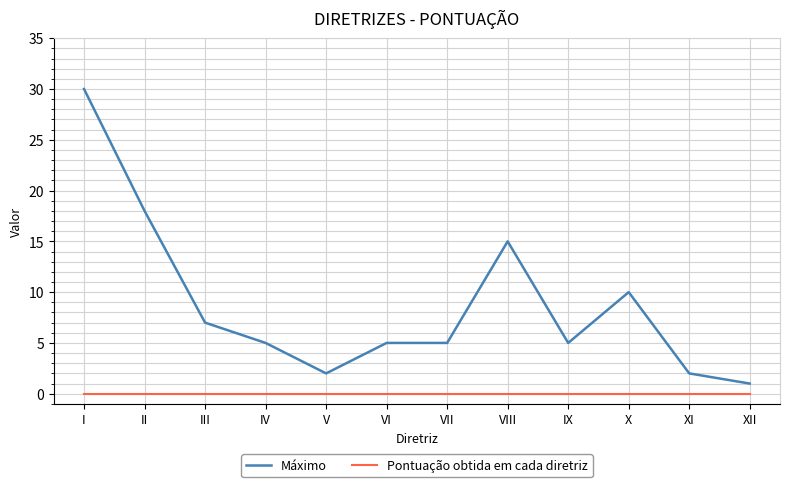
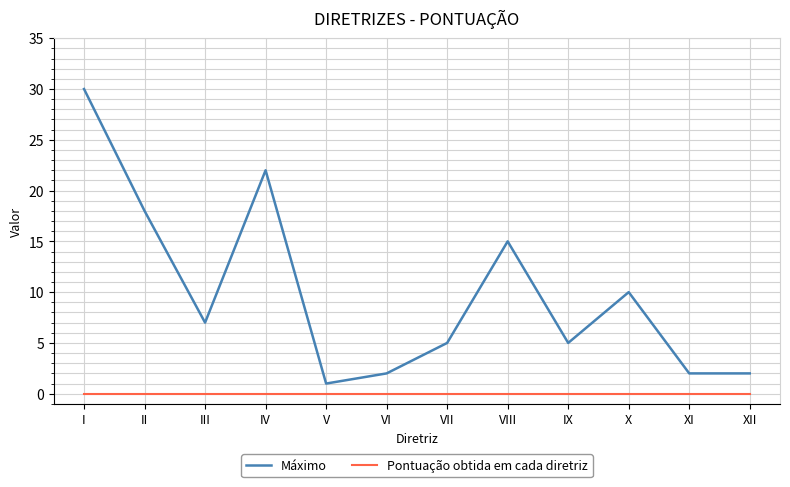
Máximo, IV: 5 -> 22
Máximo, V: 2 -> 1
Máximo, VI: 5 -> 2
Máximo, XII: 1 -> 2
